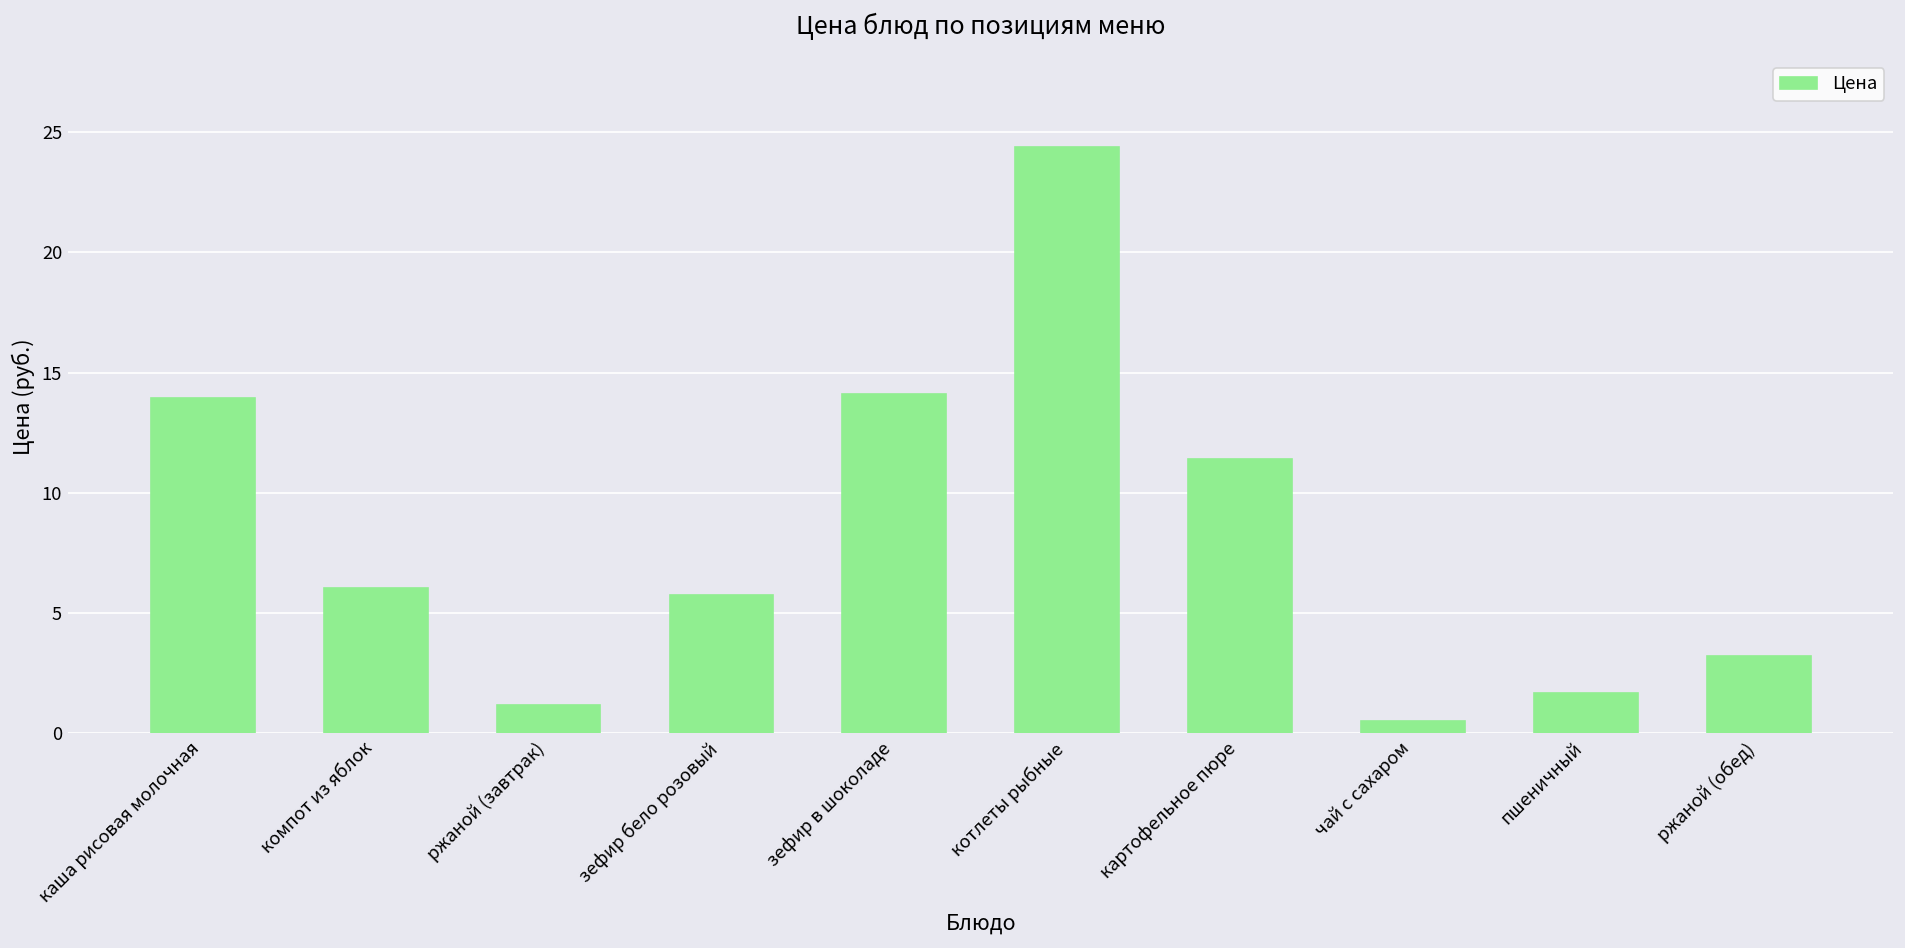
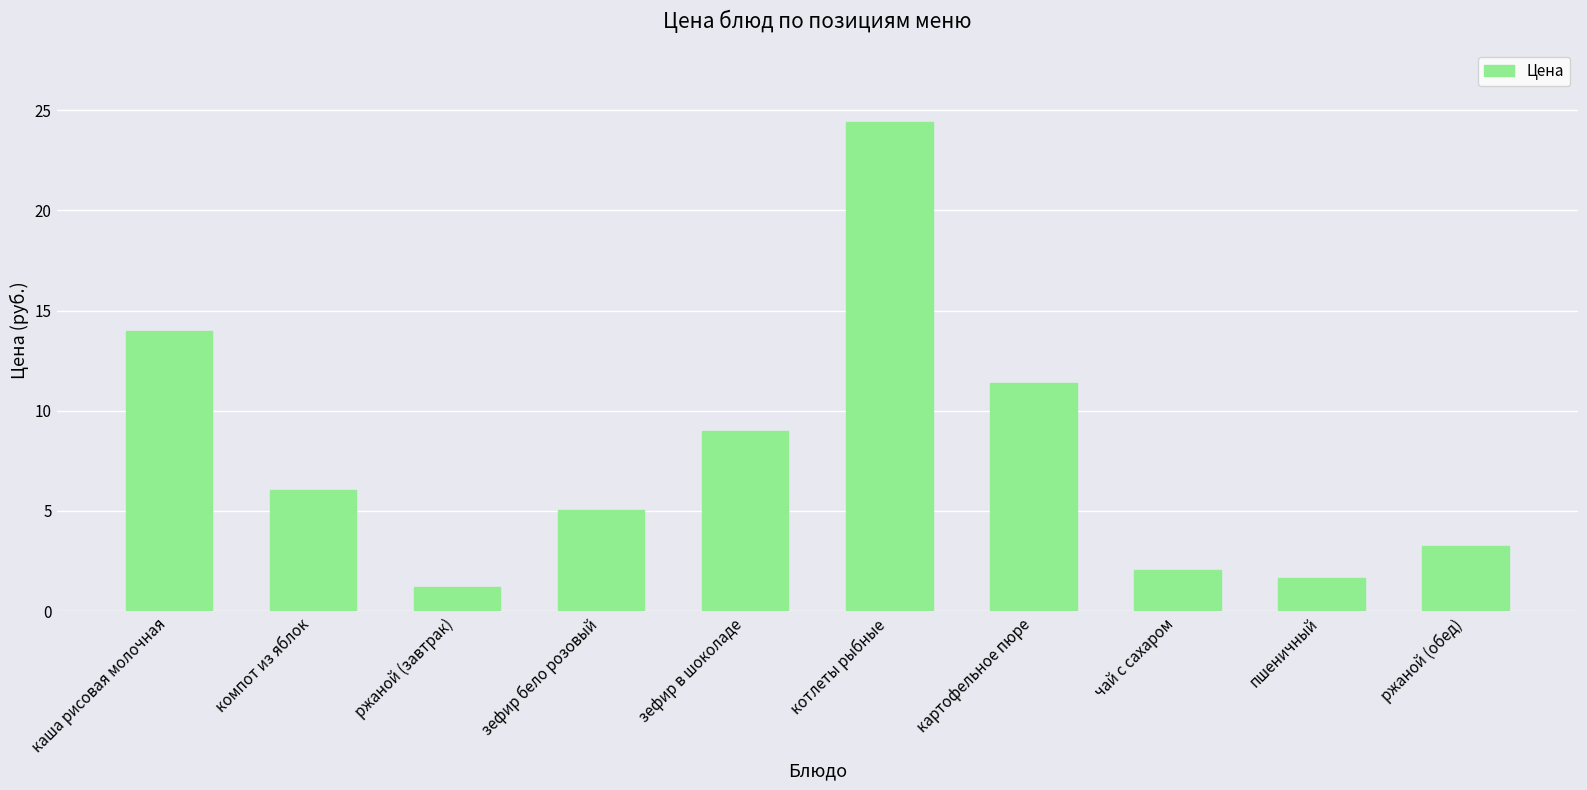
зефир бело розовый: 5.8 -> 5.0
зефир в шоколаде: 14.1 -> 9.0
чай с сахаром: 0.5 -> 2.1
